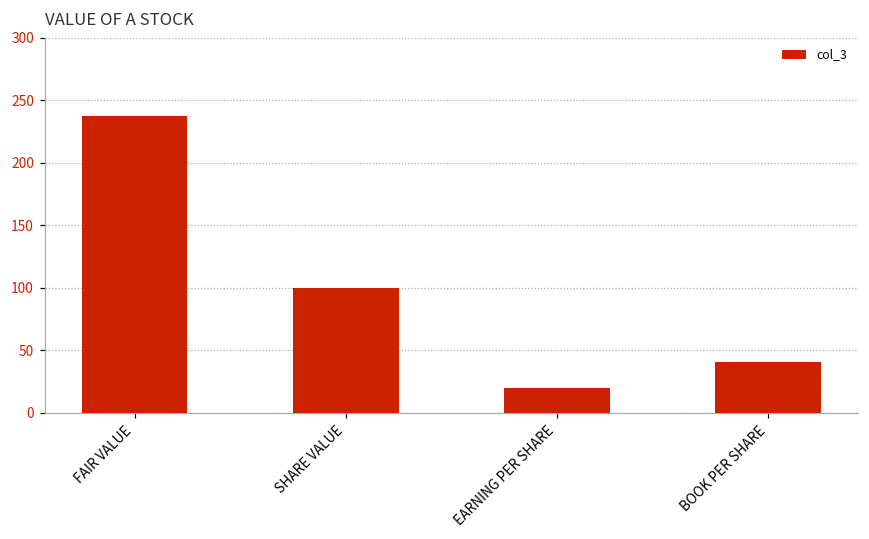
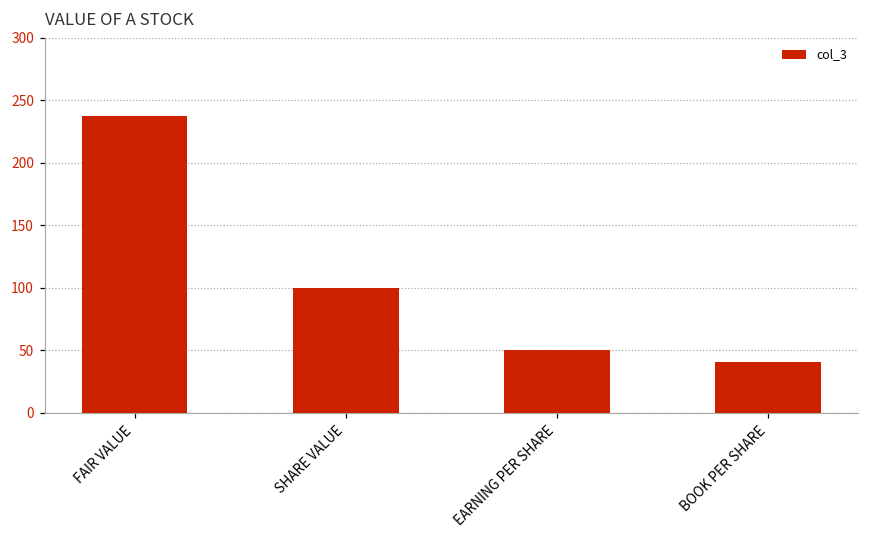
EARNING PER SHARE: 20 -> 50
